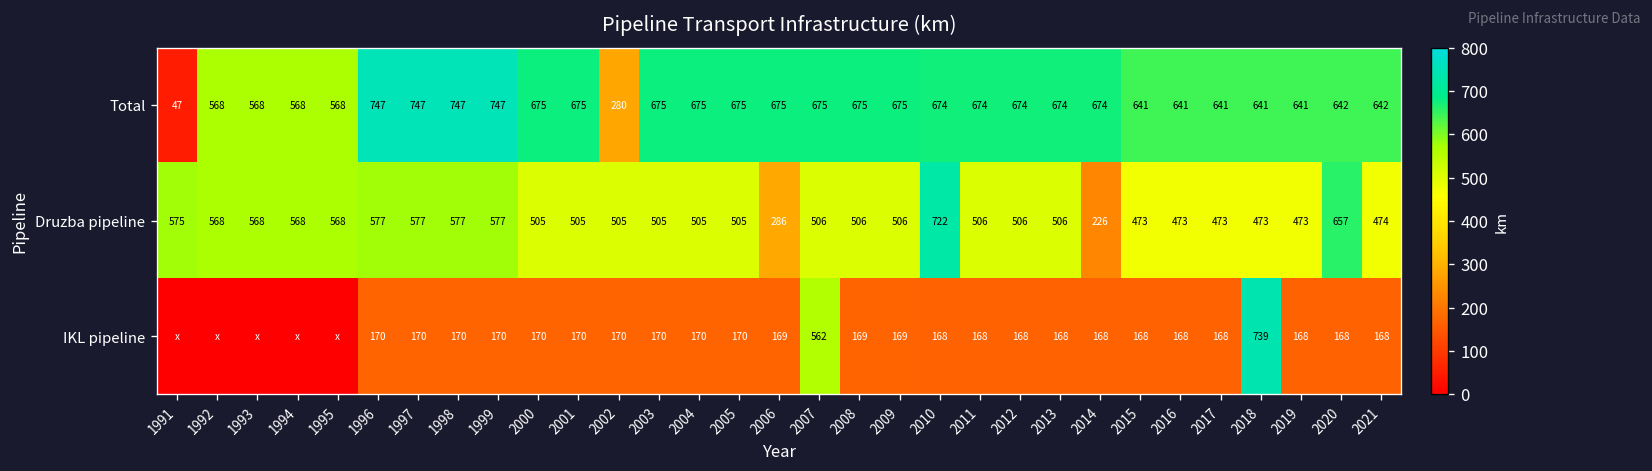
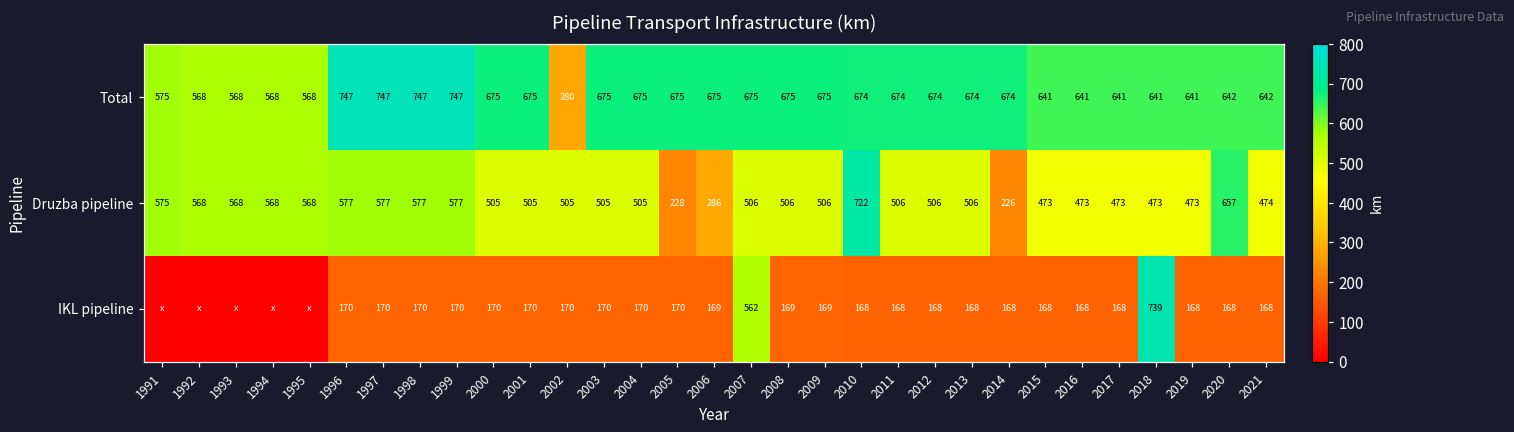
Total, 1991: 47 -> 575
Druzba pipeline, 2005: 505 -> 228
